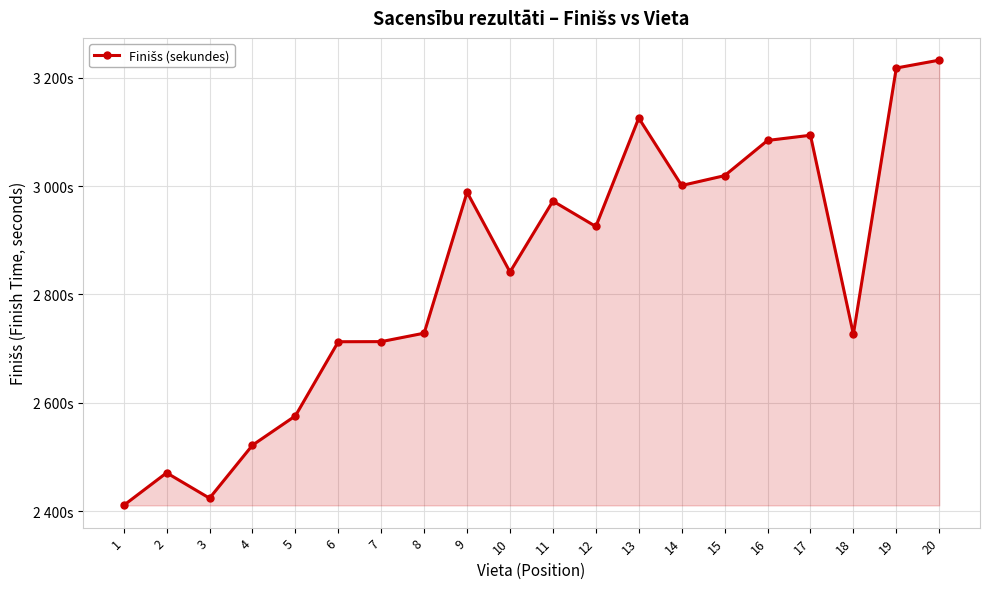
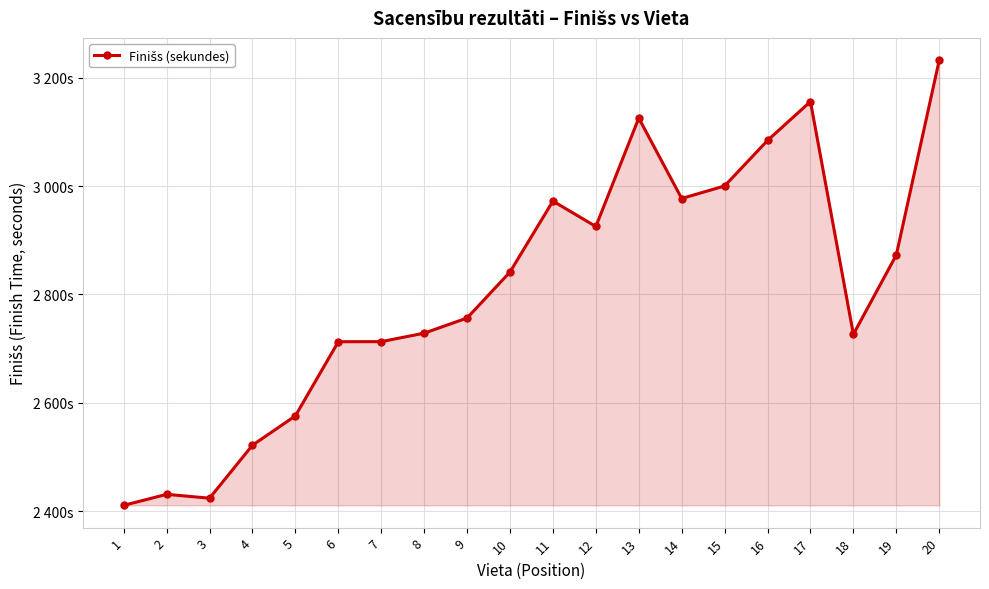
2: 2470s -> 2430s
9: 2990s -> 2760s
14: 3000s -> 2980s
15: 3020s -> 3000s
17: 3090s -> 3160s
19: 3220s -> 2870s
